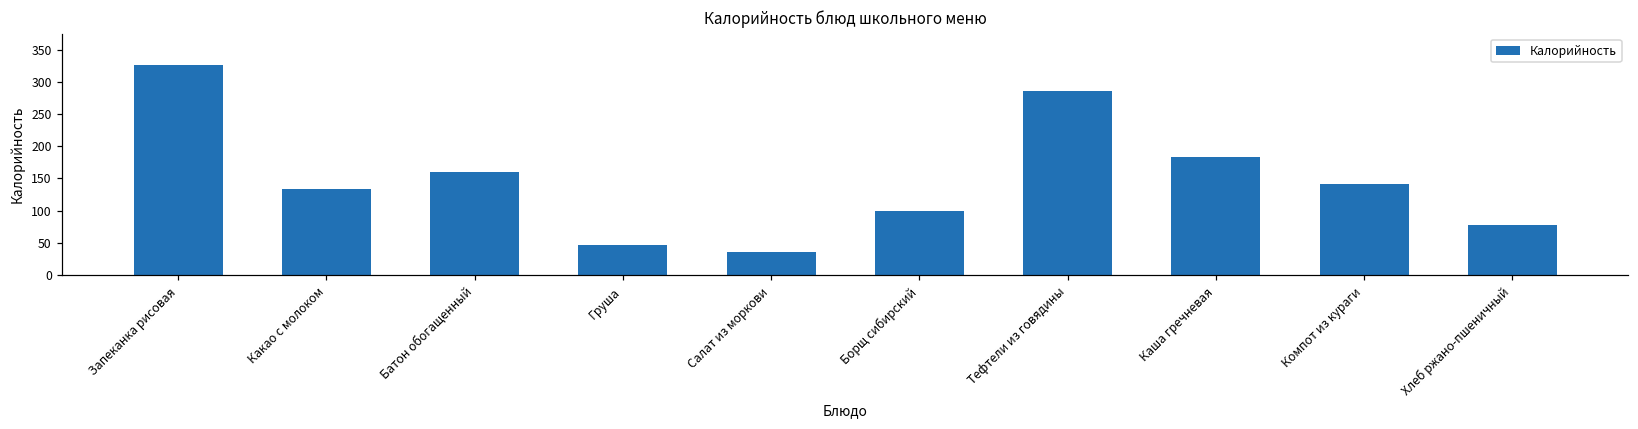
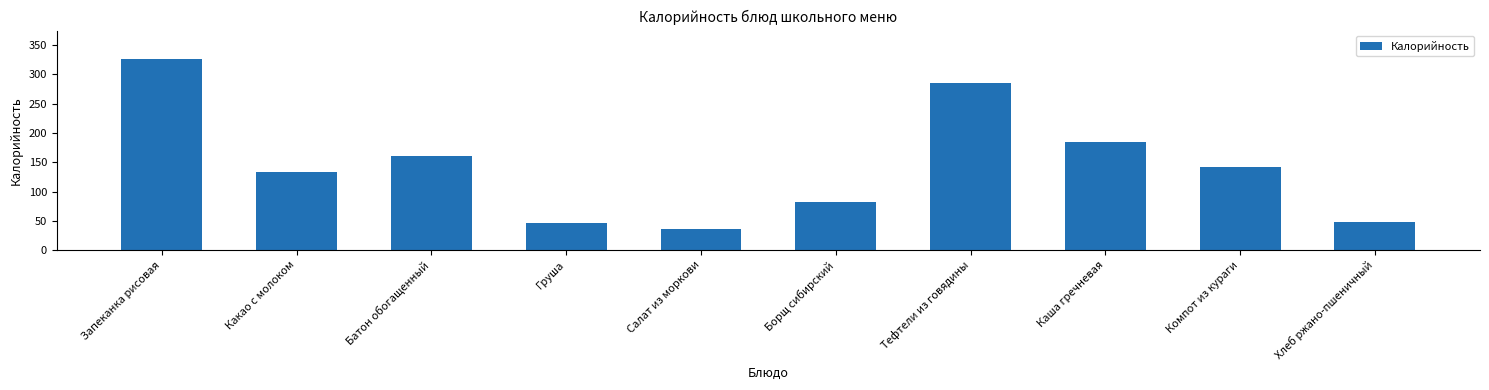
Борщ сибирский: 100 -> 80
Хлеб ржано-пшеничный: 80 -> 50
